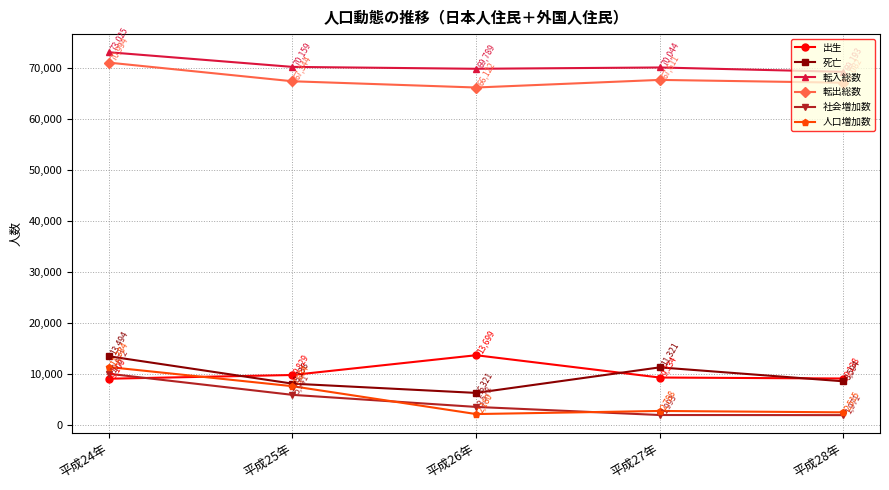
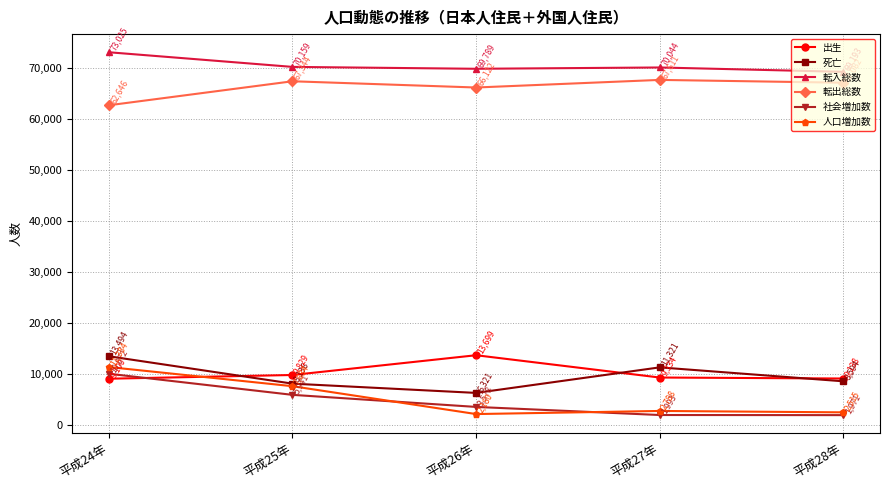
転出総数, 平成24年: 70,994 -> 62,646
